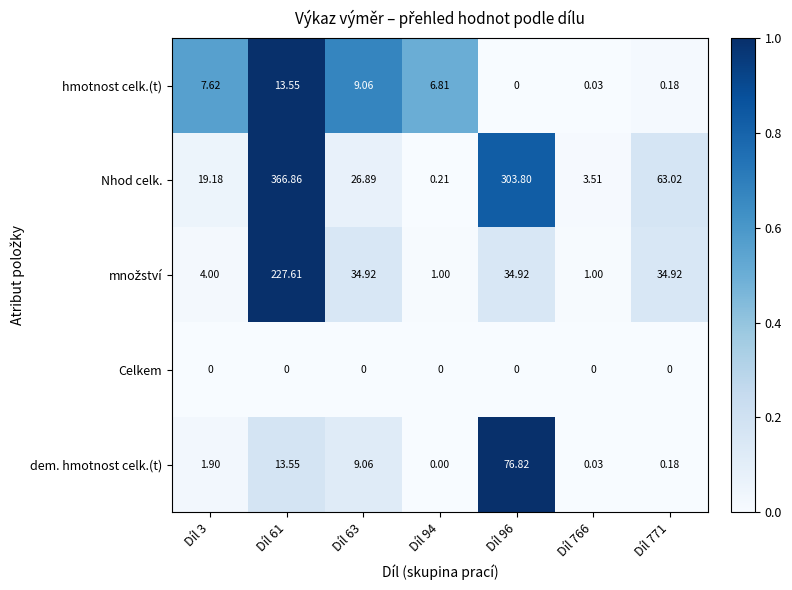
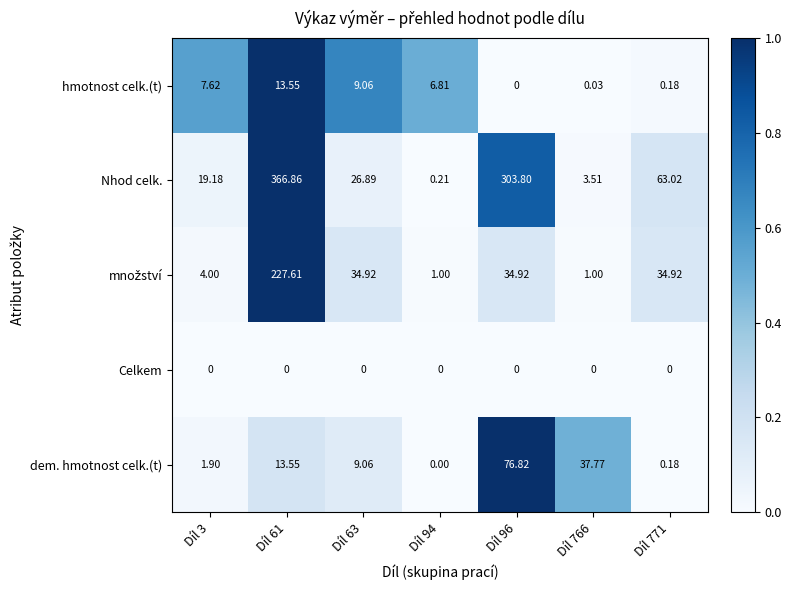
dem. hmotnost celk.(t), Díl 766: 0.03 -> 37.77
